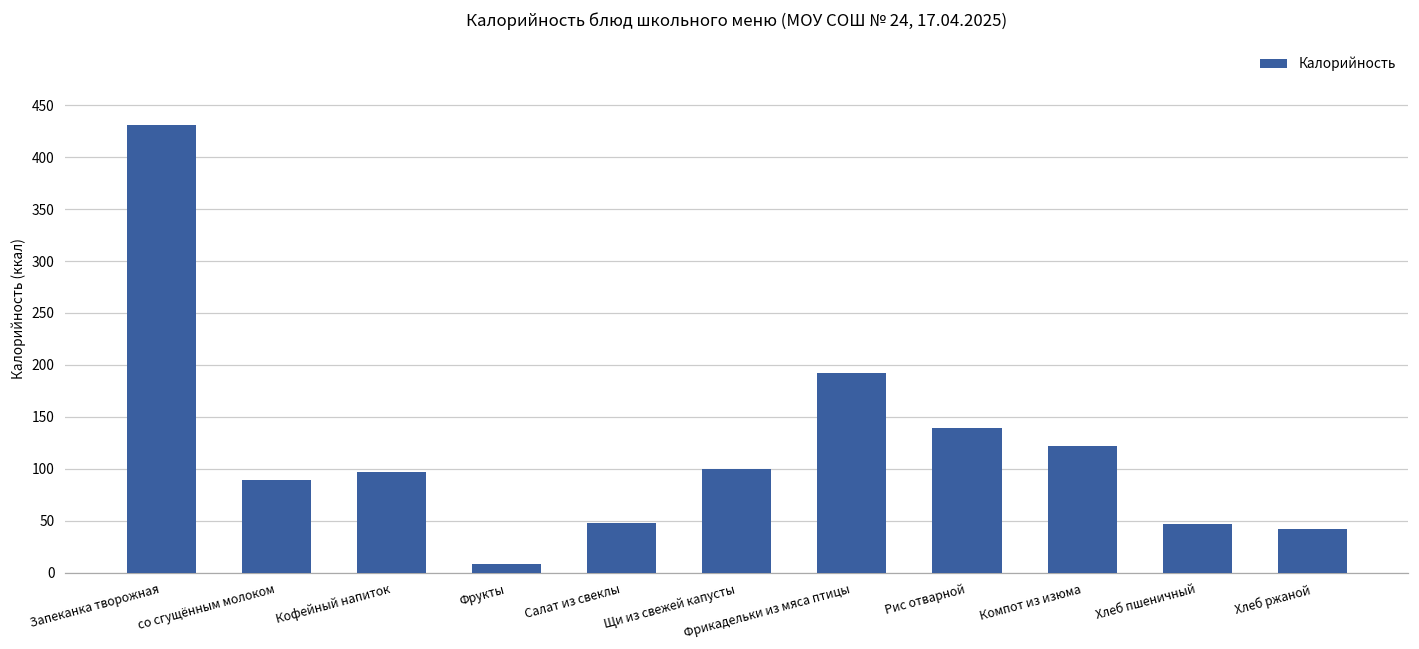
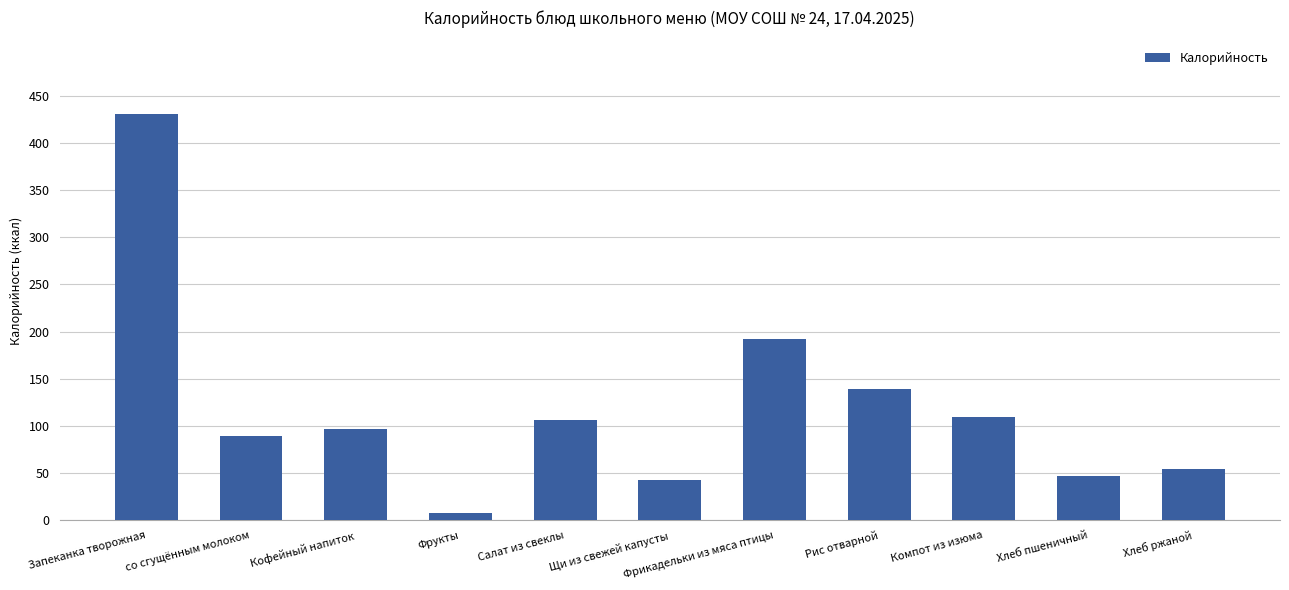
Салат из свеклы: 50 -> 110
Щи из свежей капусты: 100 -> 40
Компот из изюма: 120 -> 110
Хлеб ржаной: 40 -> 60
